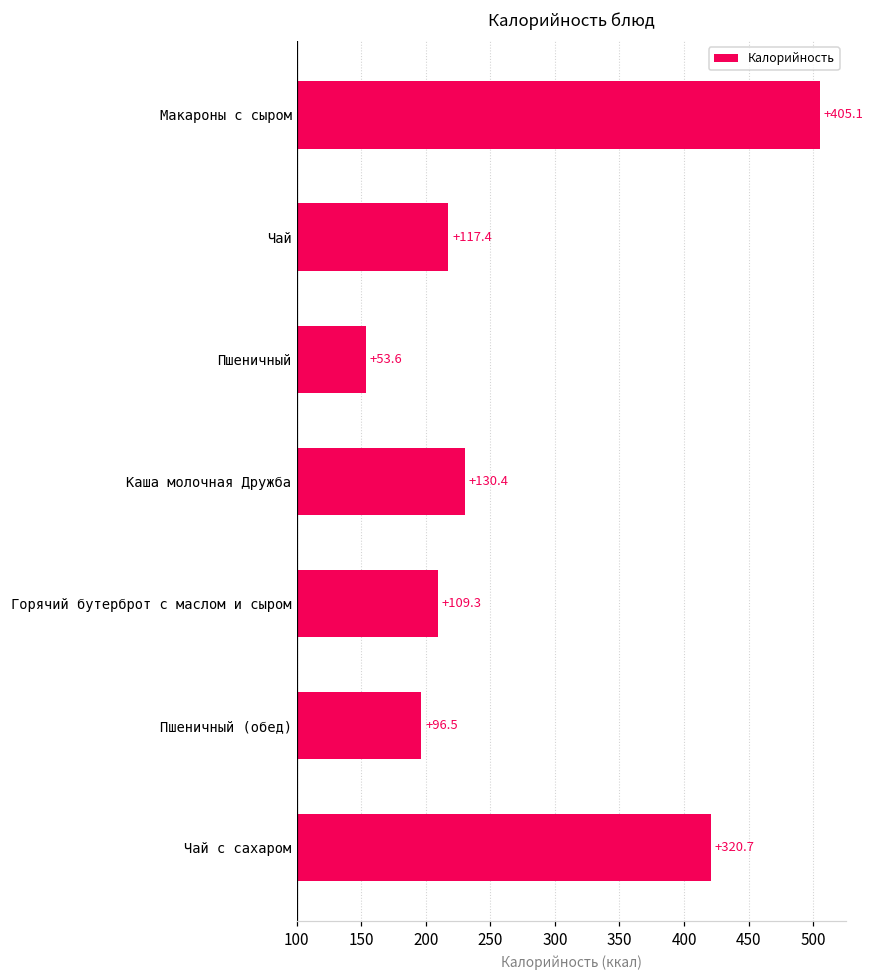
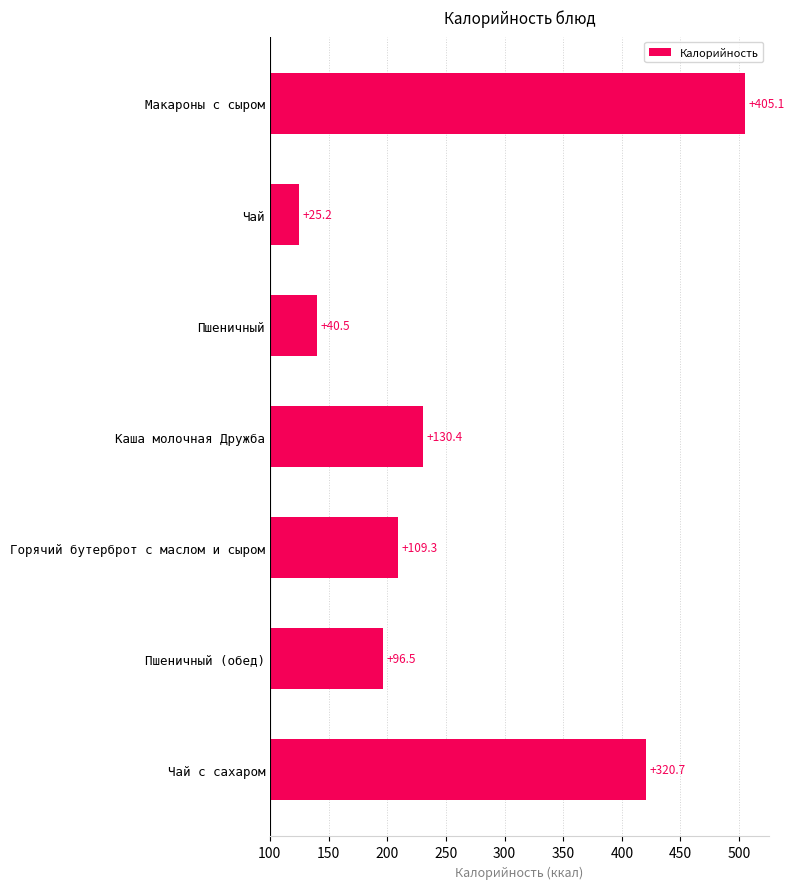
Калорийность, Чай: +117.4 -> +25.2
Калорийность, Пшеничный: +53.6 -> +40.5
